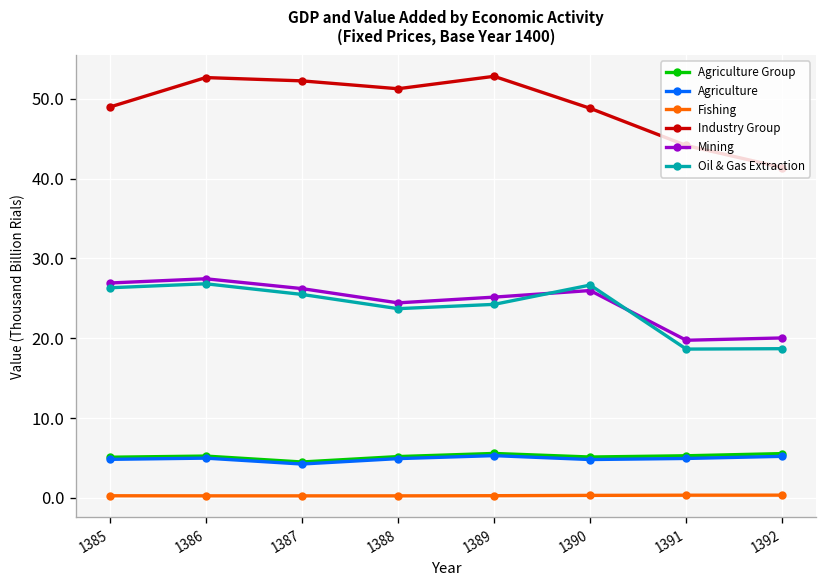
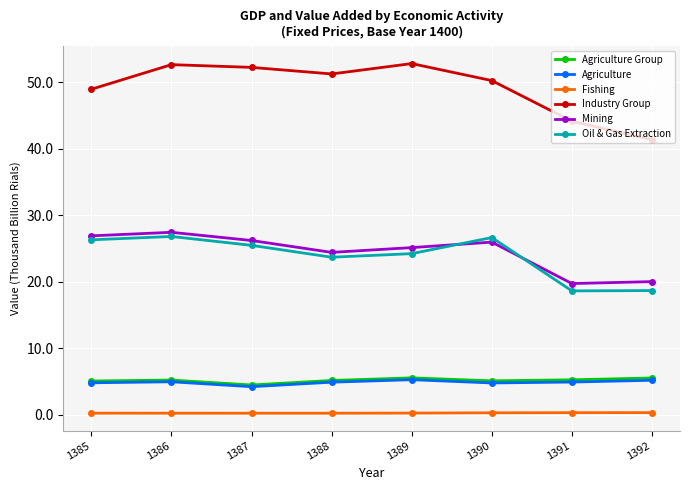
Industry Group, 1390: 49 -> 50
